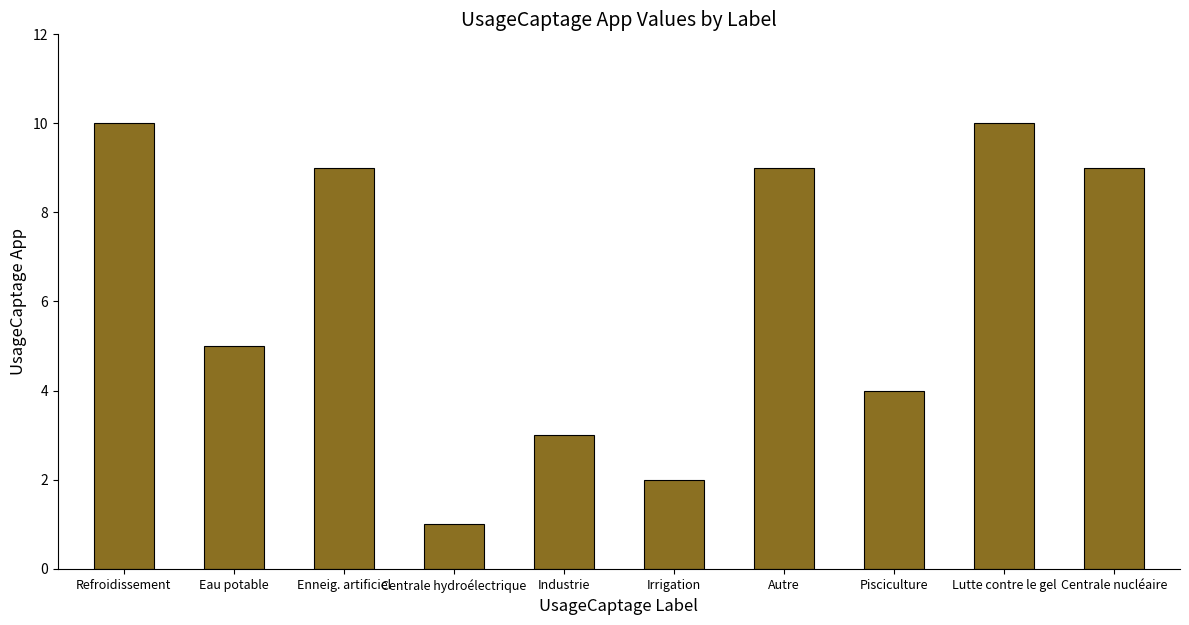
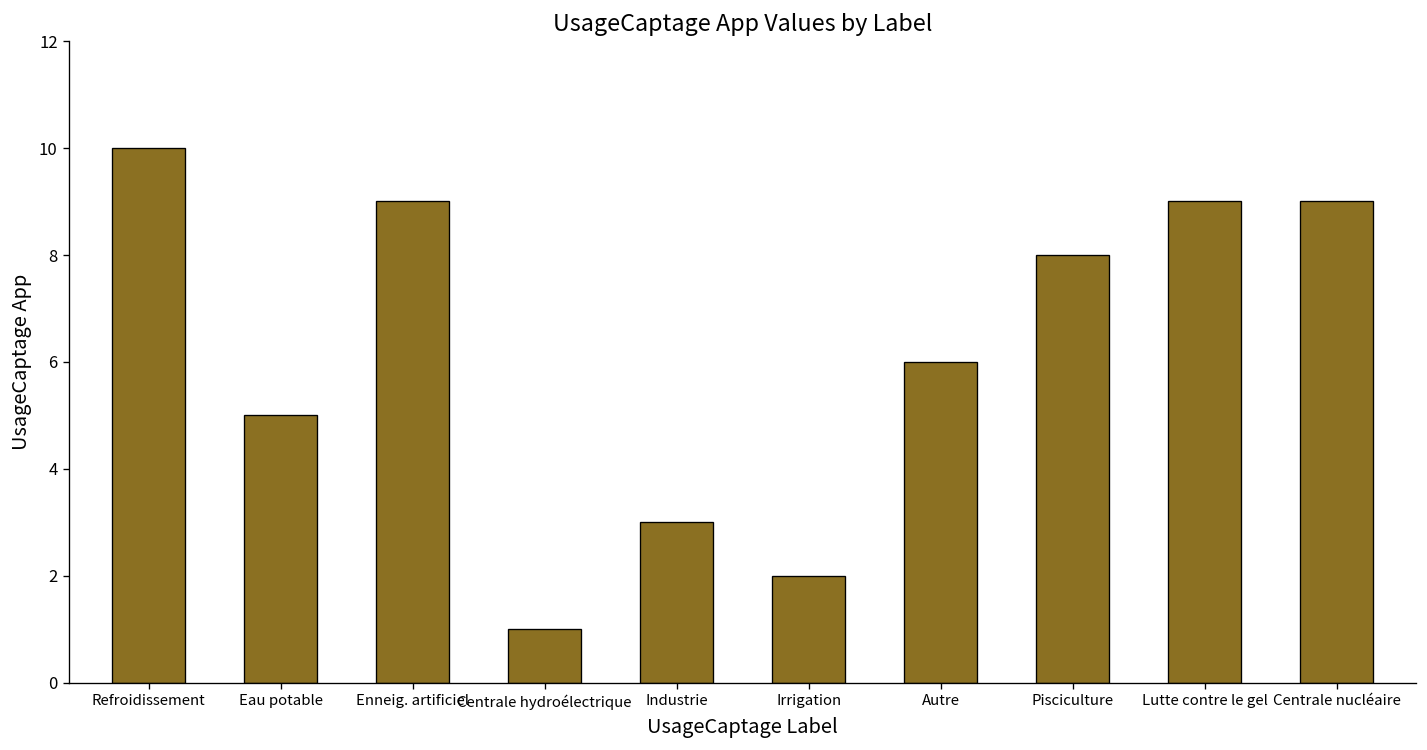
Autre: 9 -> 6
Pisciculture: 4 -> 8
Lutte contre le gel: 10 -> 9
